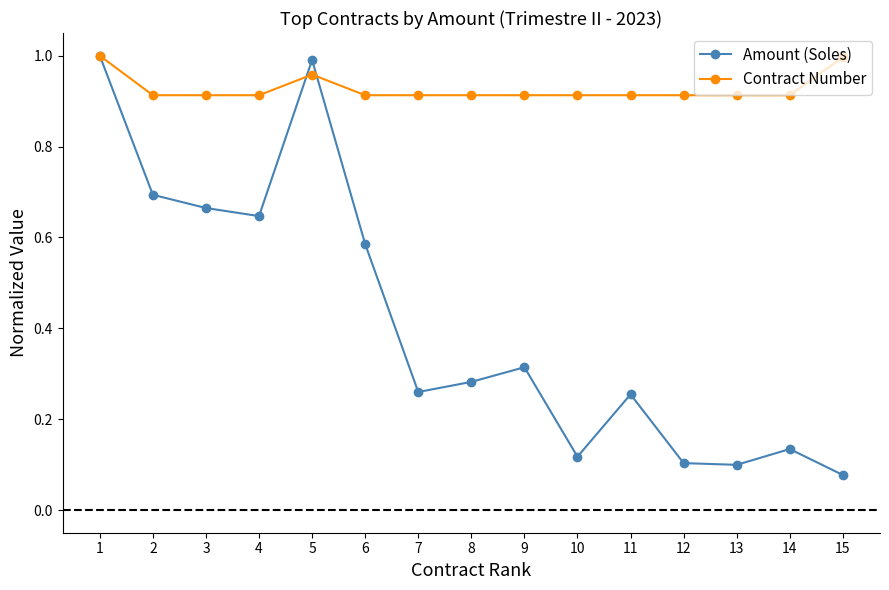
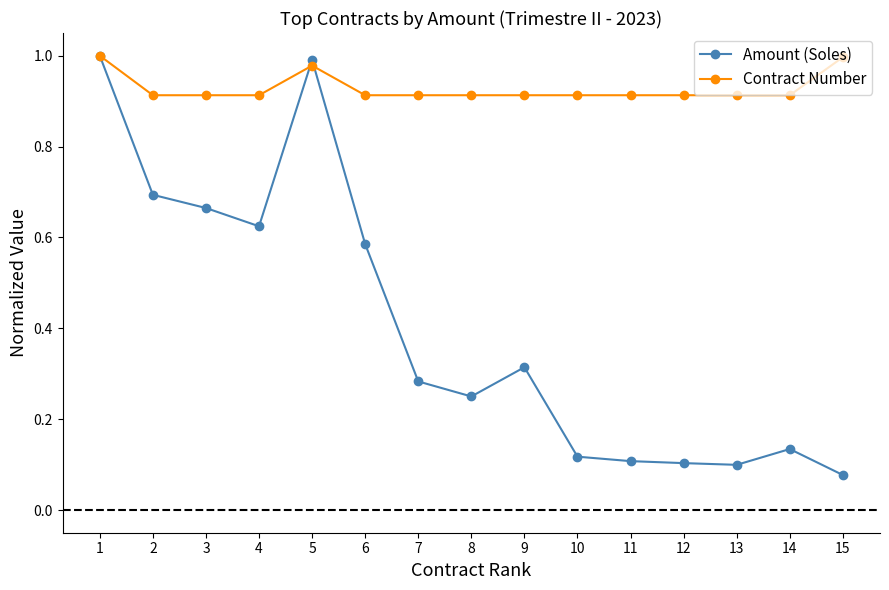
Amount (Soles), 4: 0.65 -> 0.62
Contract Number, 5: 0.96 -> 0.98
Amount (Soles), 7: 0.26 -> 0.28
Amount (Soles), 8: 0.28 -> 0.25
Amount (Soles), 11: 0.25 -> 0.11
